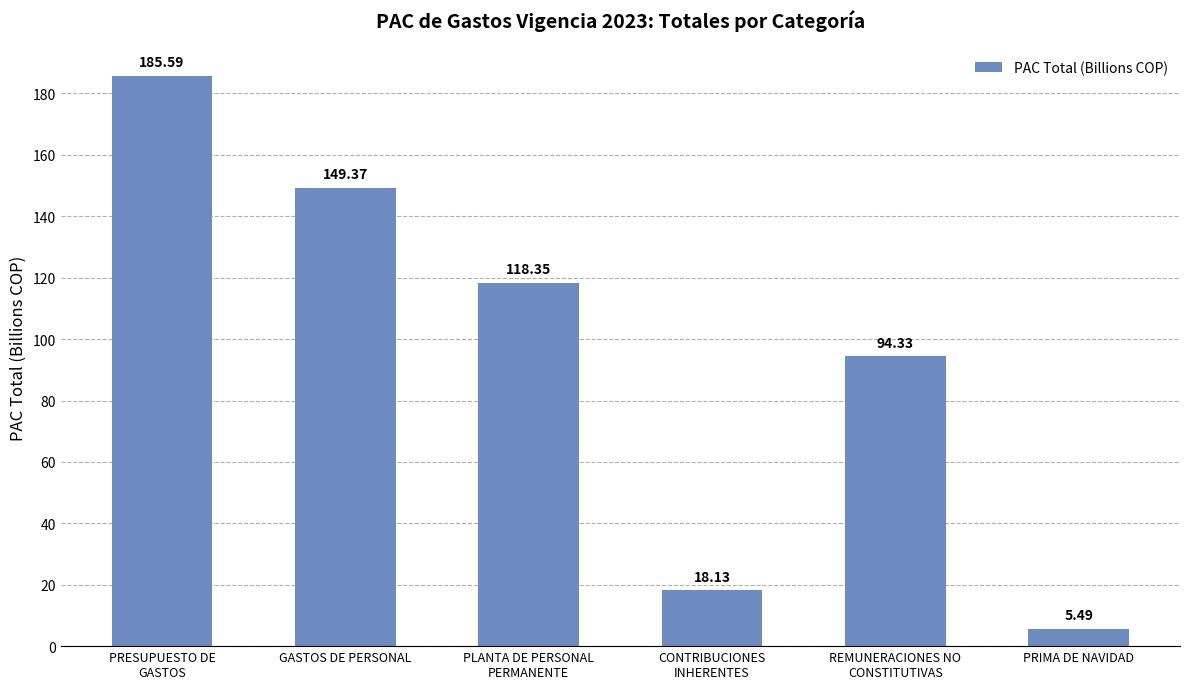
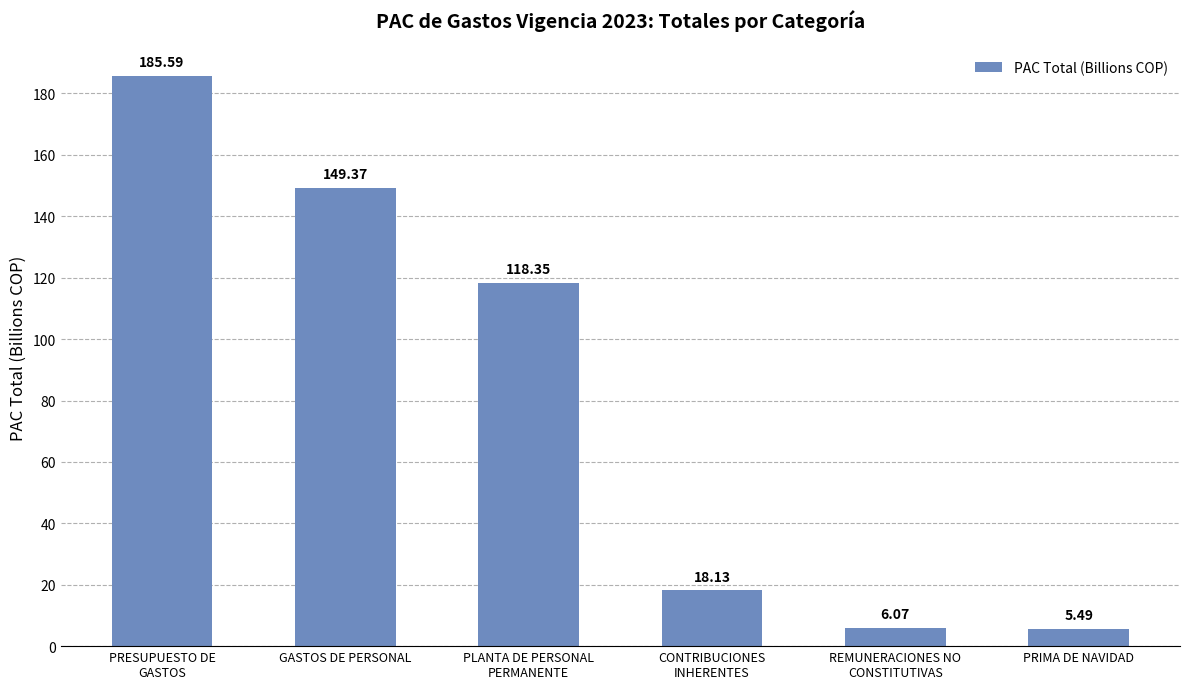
REMUNERACIONES NO CONSTITUTIVAS: 94.33 -> 6.07
